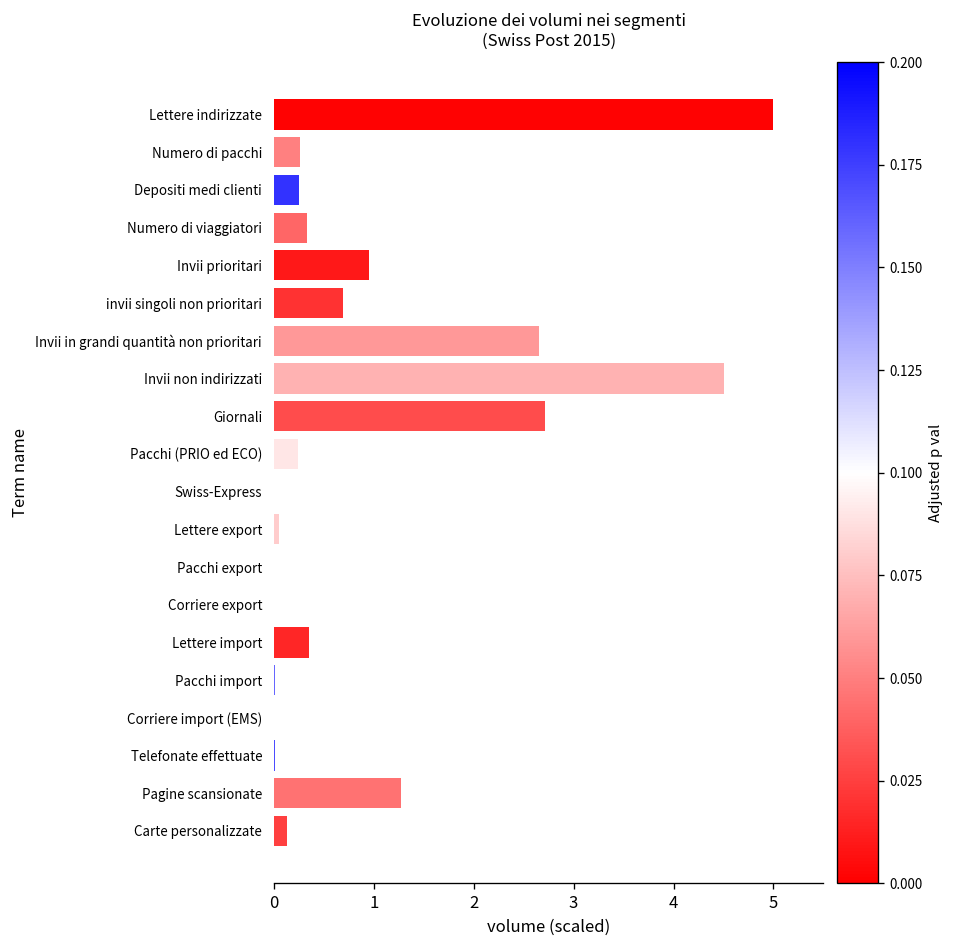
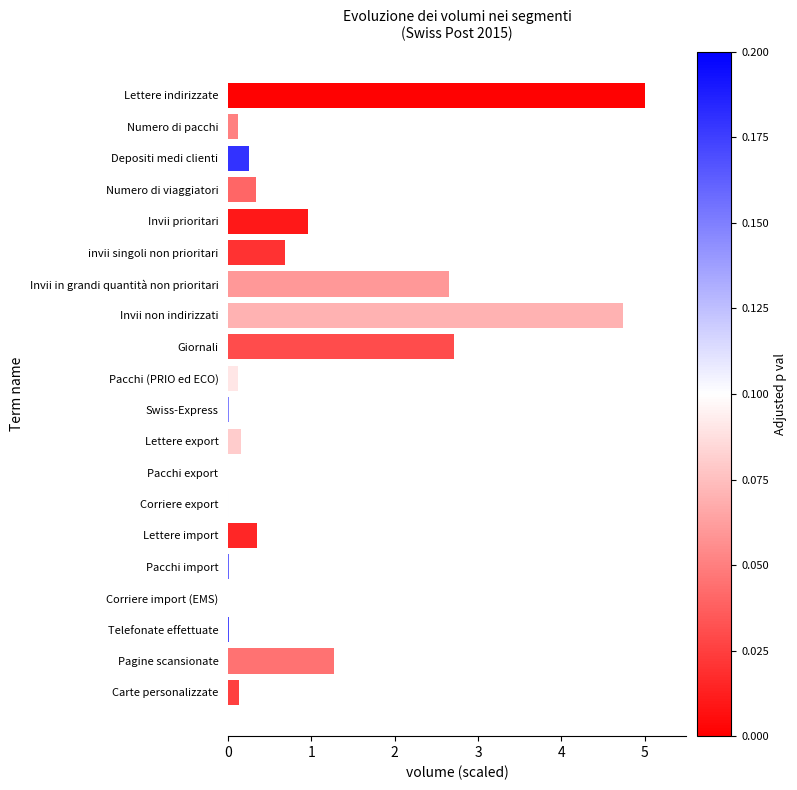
Numero di pacchi: 0.3 -> 0.1
Invii non indirizzati: 4.5 -> 4.7
Pacchi (PRIO ed ECO): 0.2 -> 0.1
Lettere export: 0.1 -> 0.2
